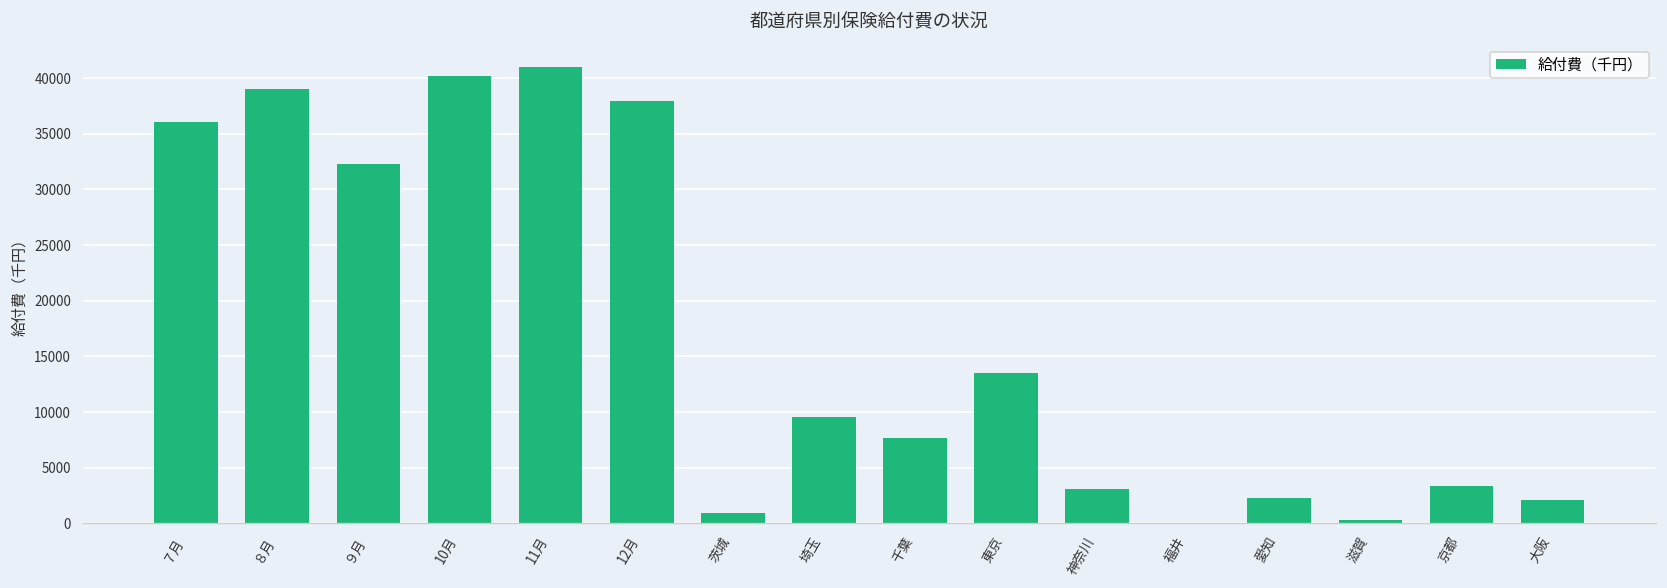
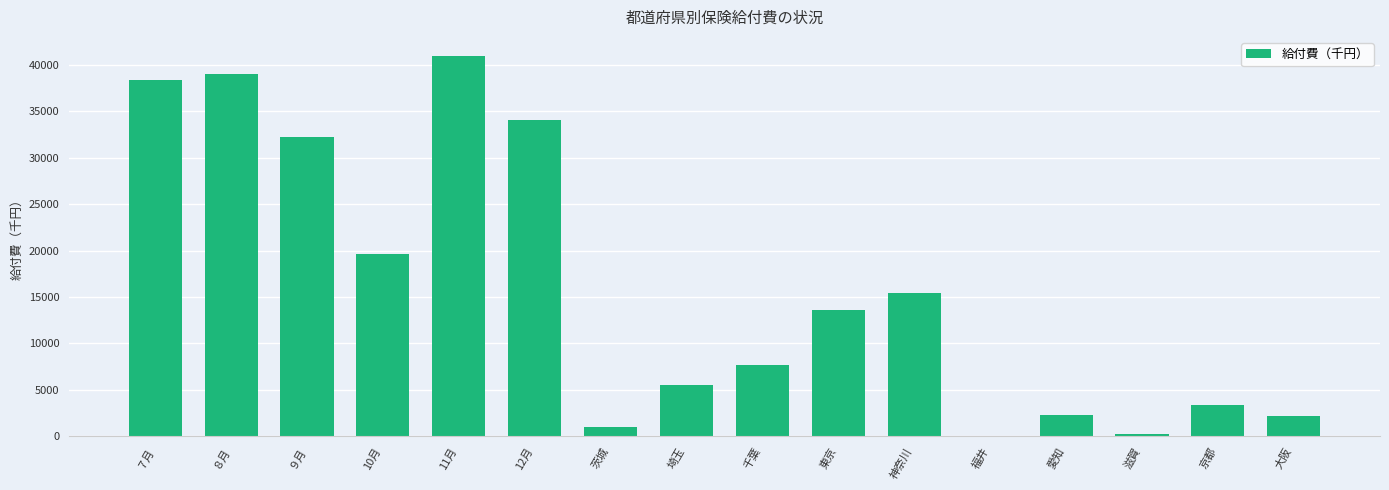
７月: 36000 -> 38000
10月: 40000 -> 20000
12月: 38000 -> 34000
埼玉: 10000 -> 6000
神奈川: 3000 -> 15000
